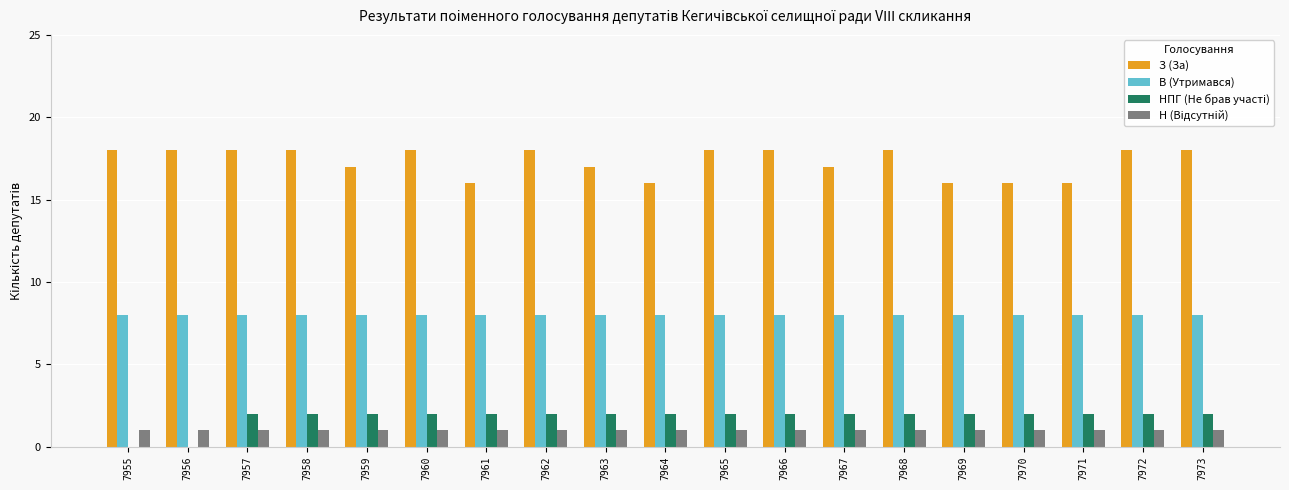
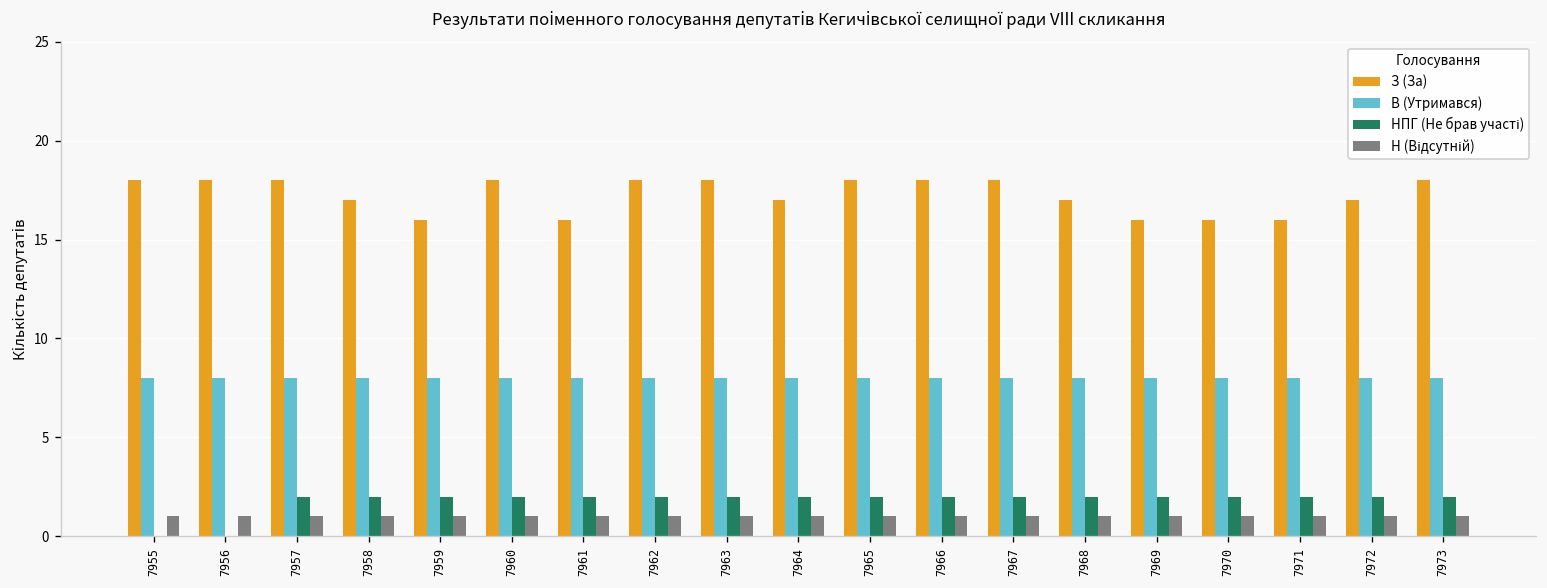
З (За), 7958: 18 -> 17
З (За), 7959: 17 -> 16
З (За), 7963: 17 -> 18
З (За), 7964: 16 -> 17
З (За), 7967: 17 -> 18
З (За), 7968: 18 -> 17
З (За), 7972: 18 -> 17
